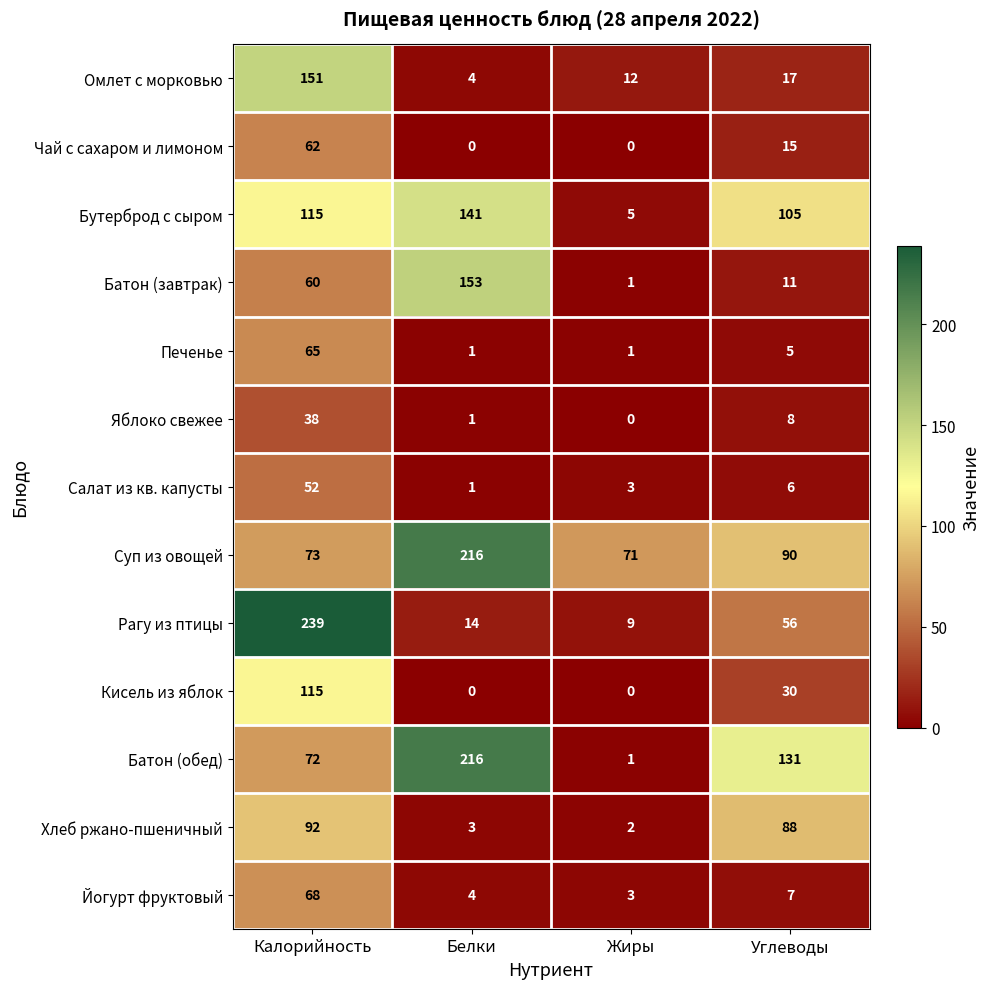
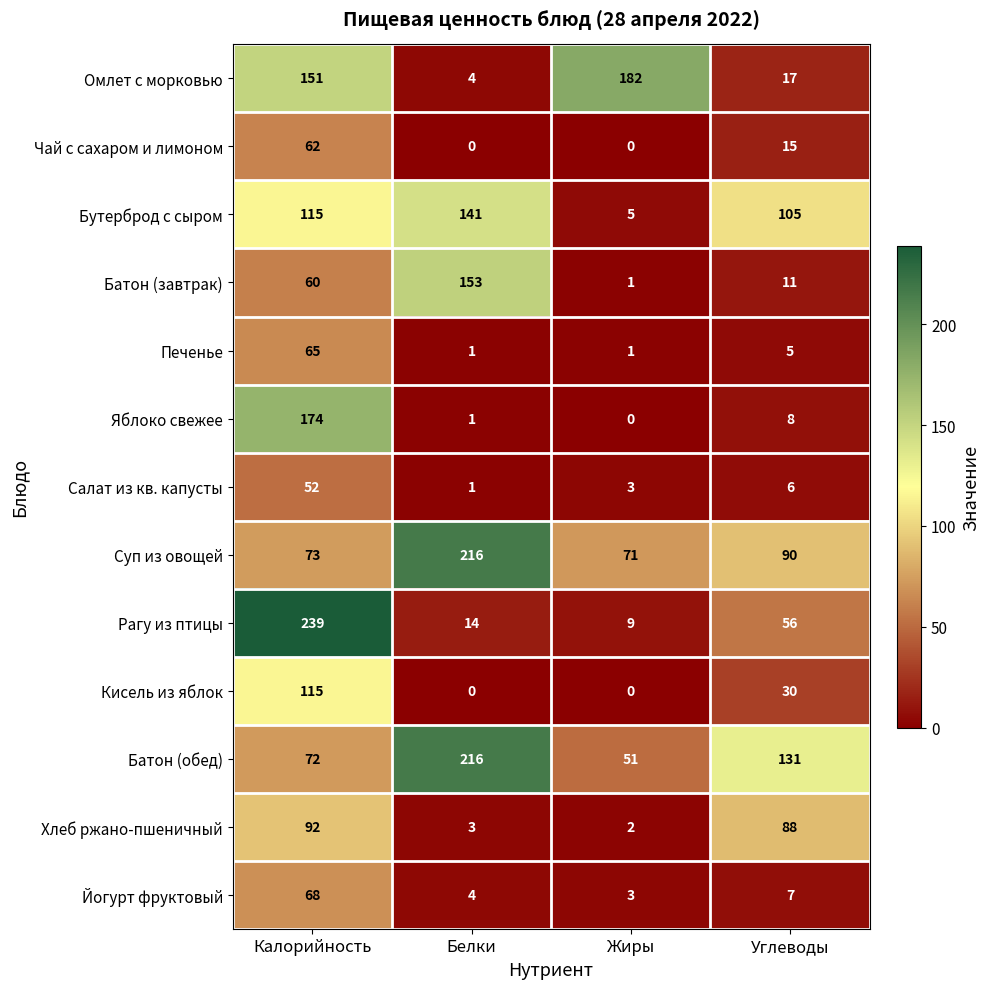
Омлет с морковью, Жиры: 12 -> 182
Яблоко свежее, Калорийность: 38 -> 174
Батон (обед), Жиры: 1 -> 51
